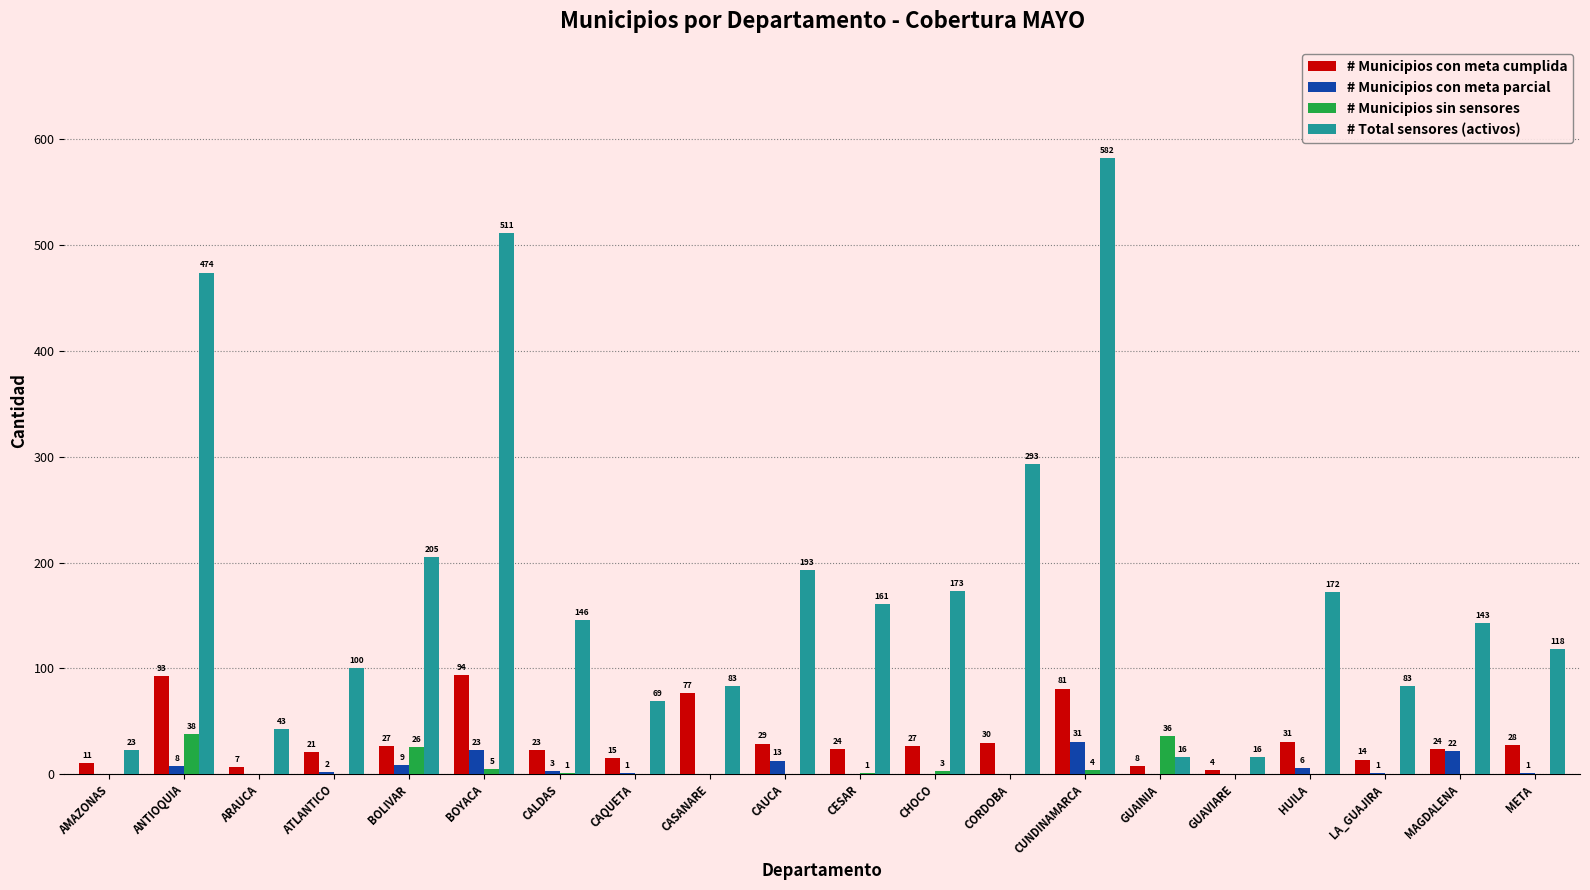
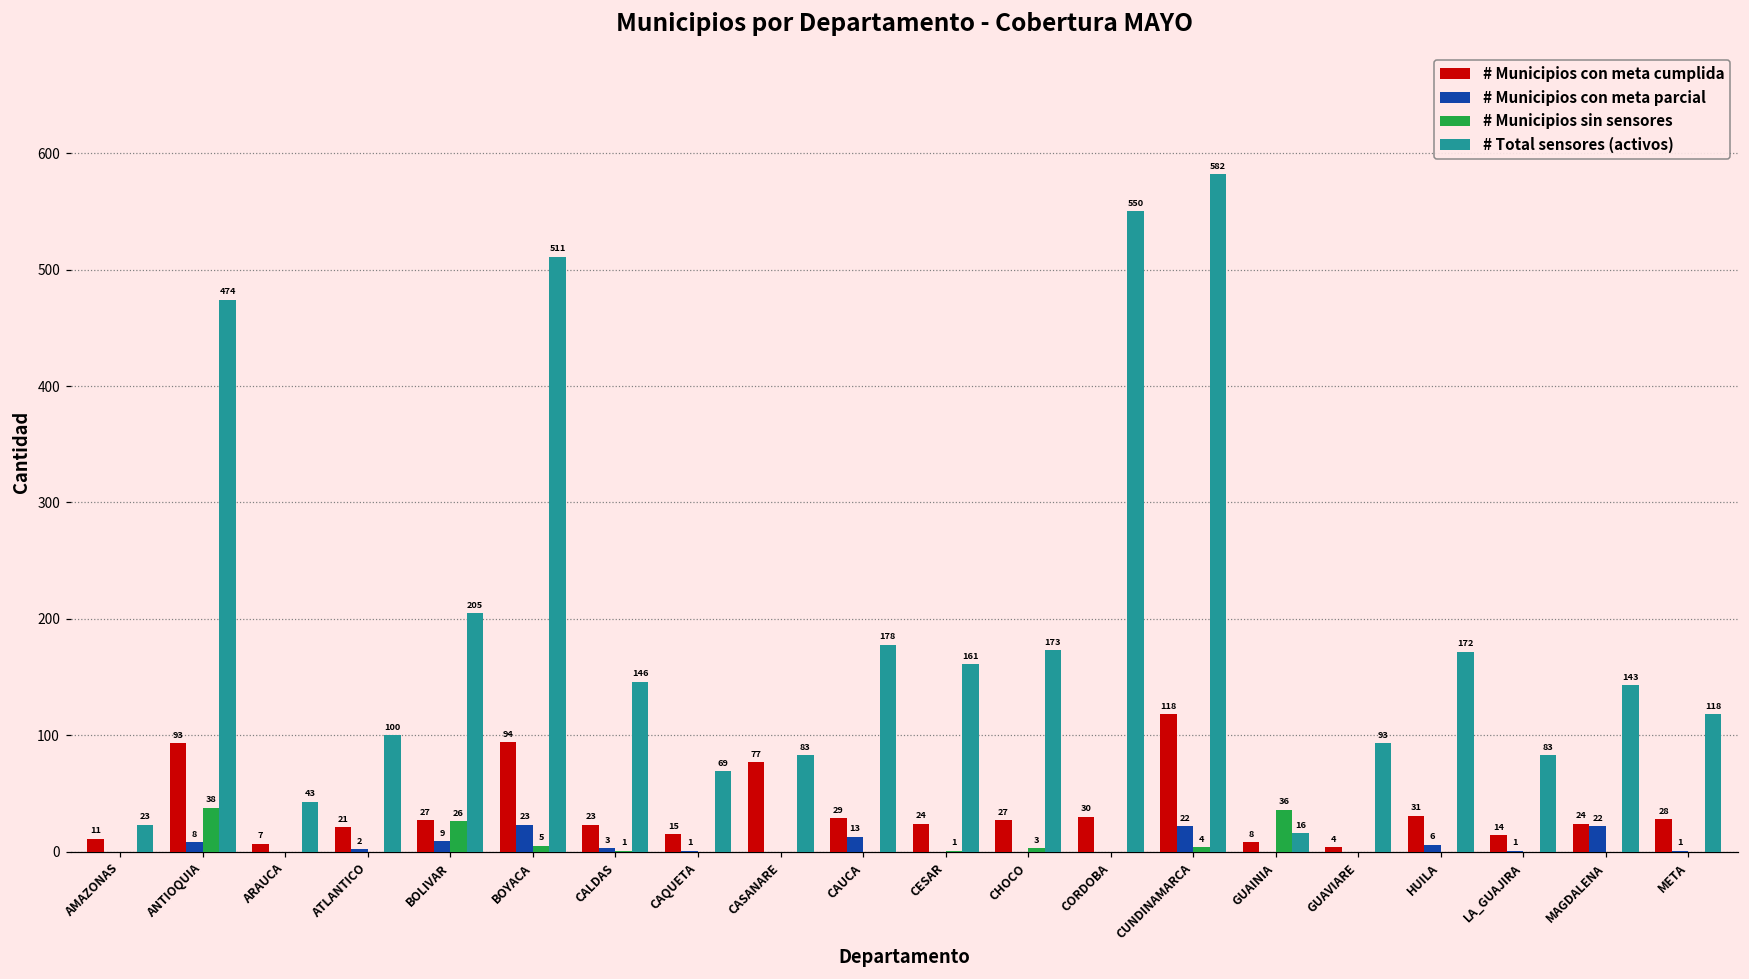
# Total sensores (activos), CAUCA: 193 -> 178
# Total sensores (activos), CORDOBA: 293 -> 550
# Municipios con meta cumplida, CUNDINAMARCA: 81 -> 118
# Municipios con meta parcial, CUNDINAMARCA: 31 -> 22
# Total sensores (activos), GUAVIARE: 16 -> 93
